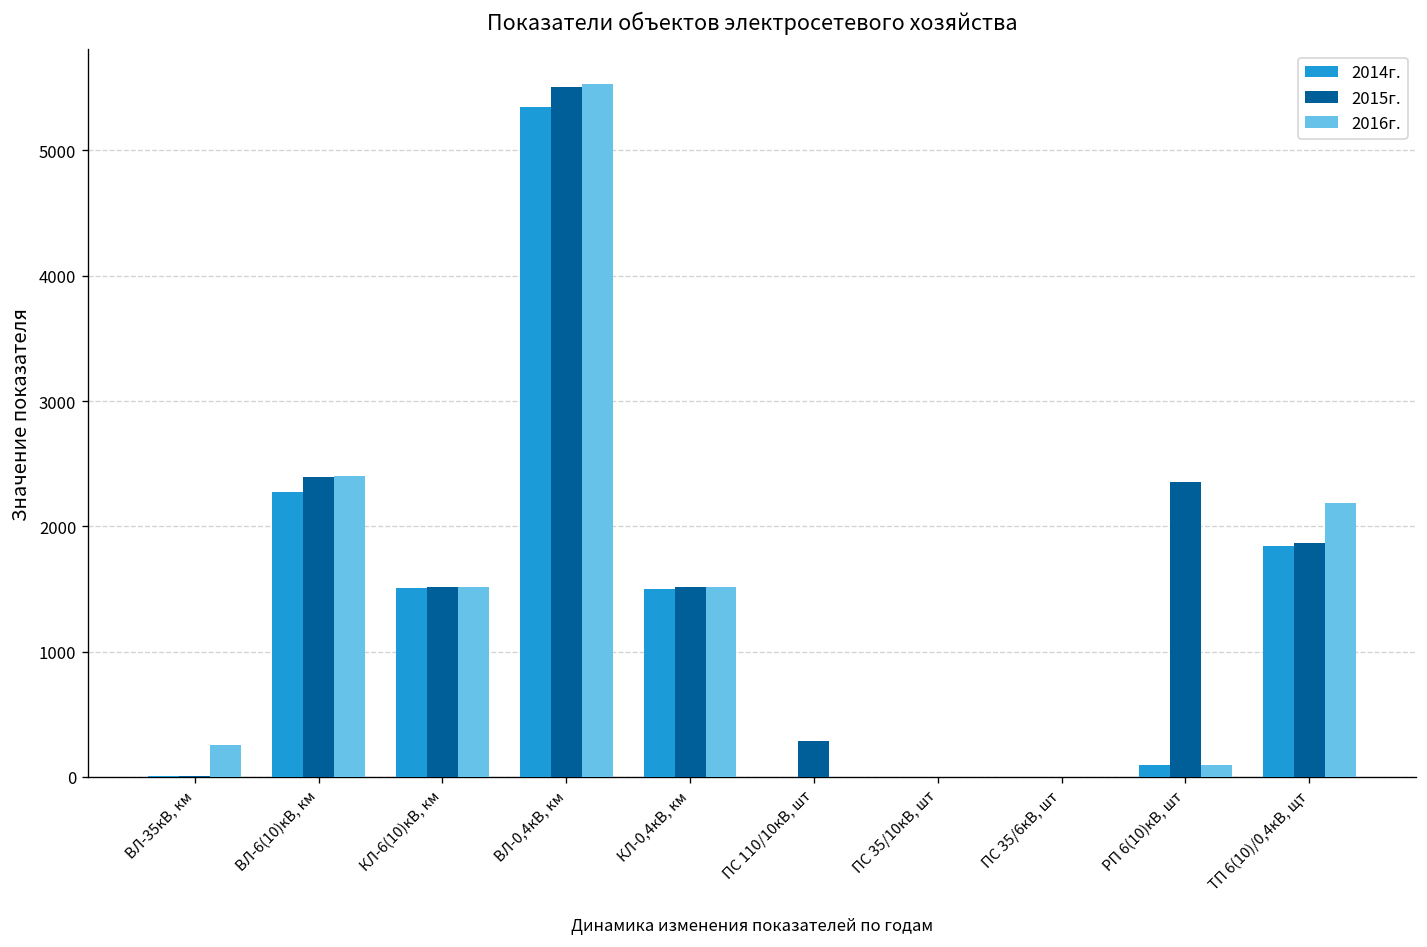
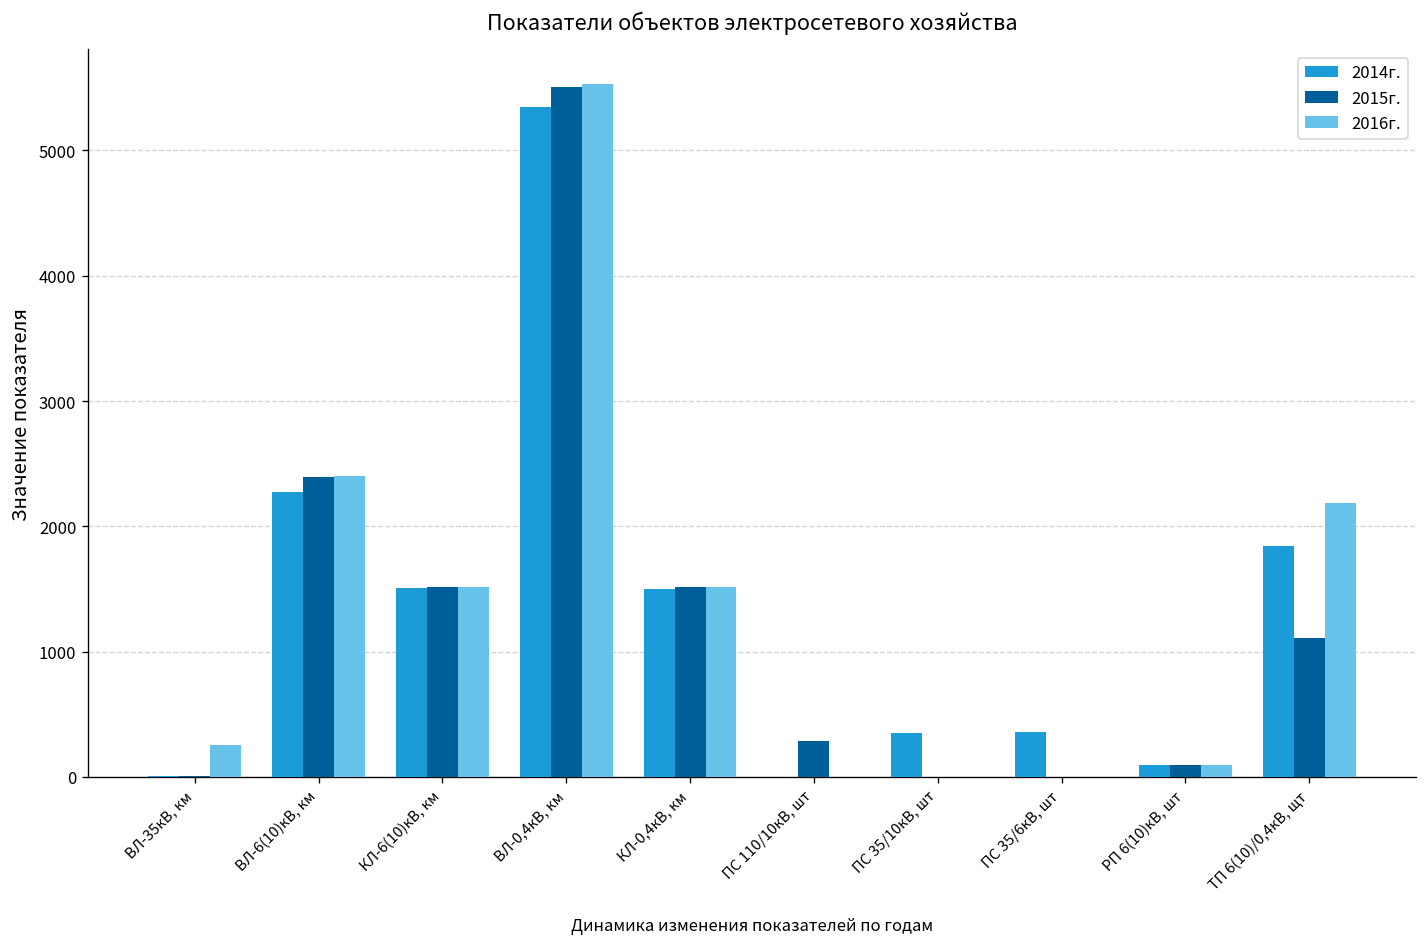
2014г., ПС 35/10кВ, шт: 0 -> 350
2014г., ПС 35/6кВ, шт: 0 -> 360
2015г., РП 6(10)кВ, шт: 2350 -> 90
2015г., ТП 6(10)/0,4кВ, щт: 1860 -> 1110
